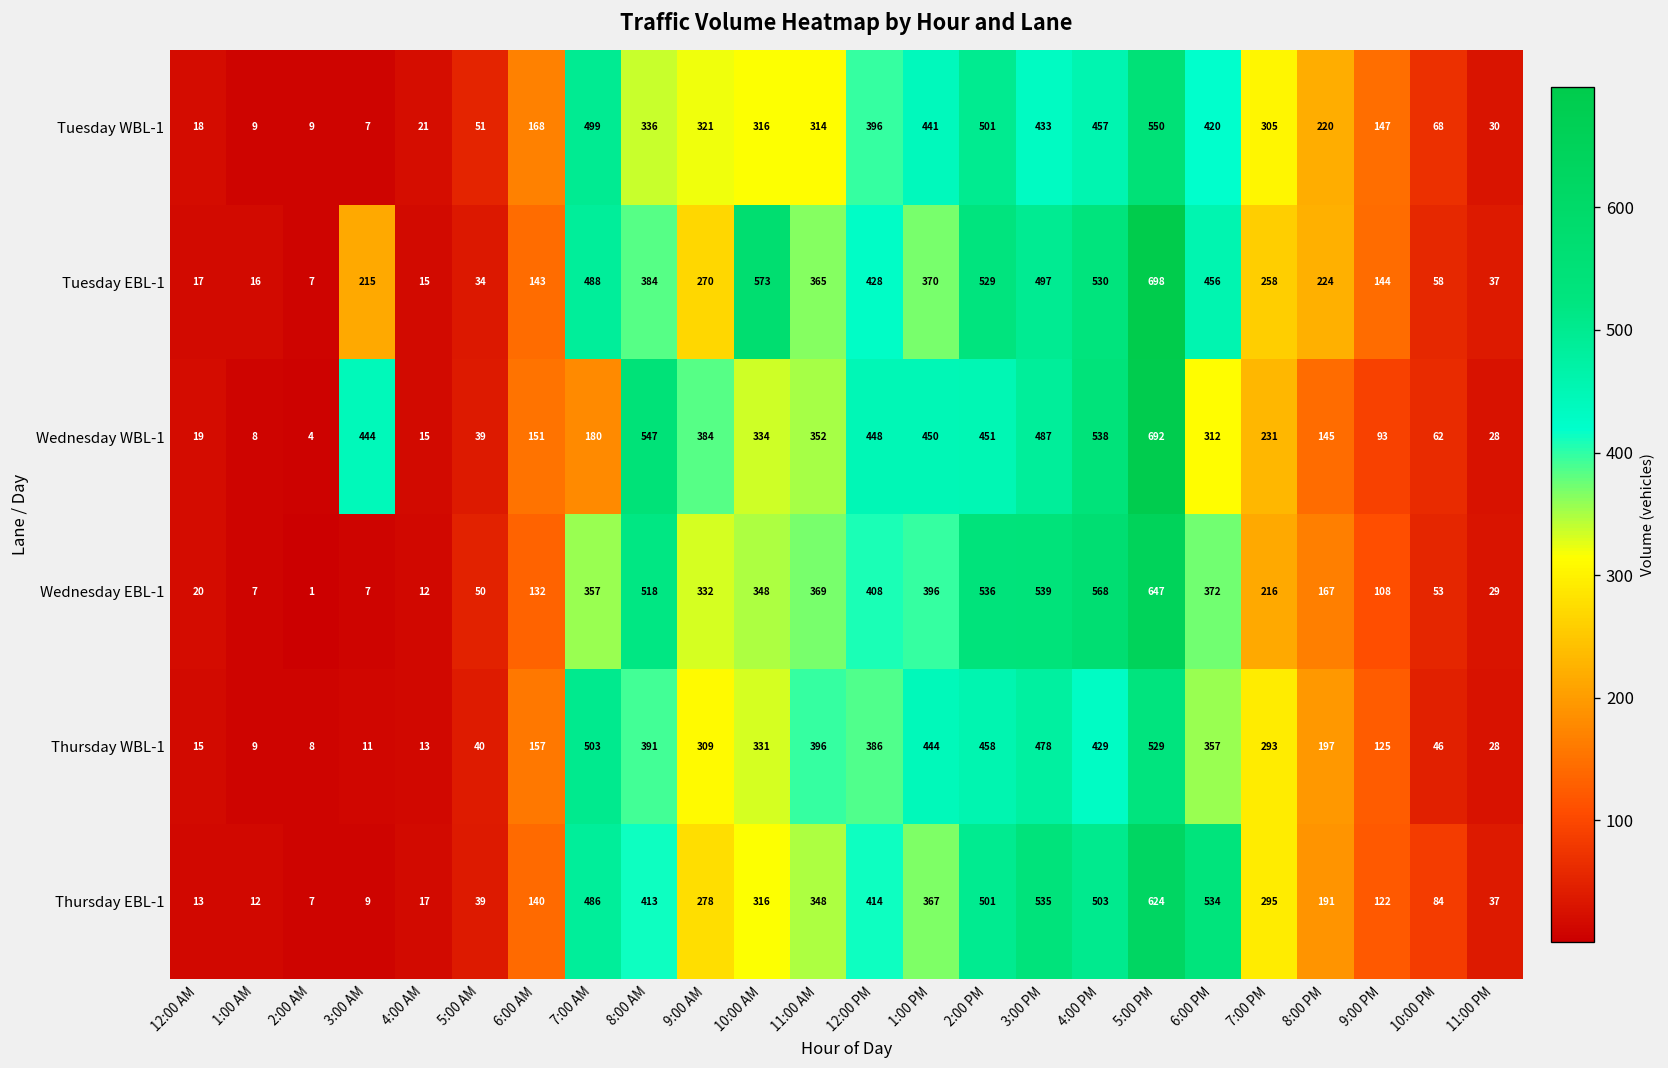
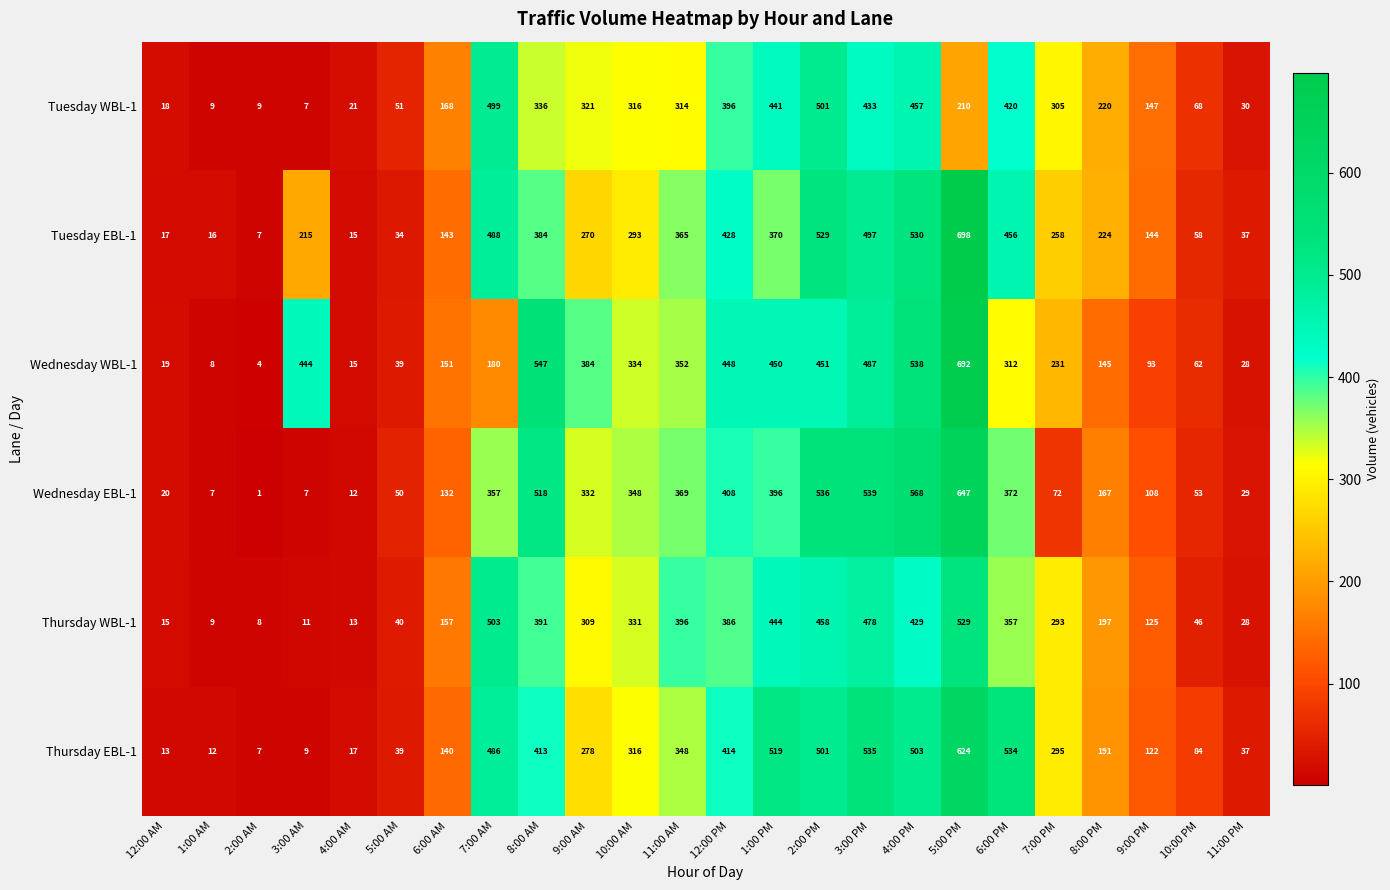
Tuesday WBL-1, 5:00 PM: 550 -> 210
Tuesday EBL-1, 10:00 AM: 573 -> 293
Wednesday EBL-1, 7:00 PM: 216 -> 72
Thursday EBL-1, 1:00 PM: 367 -> 519
